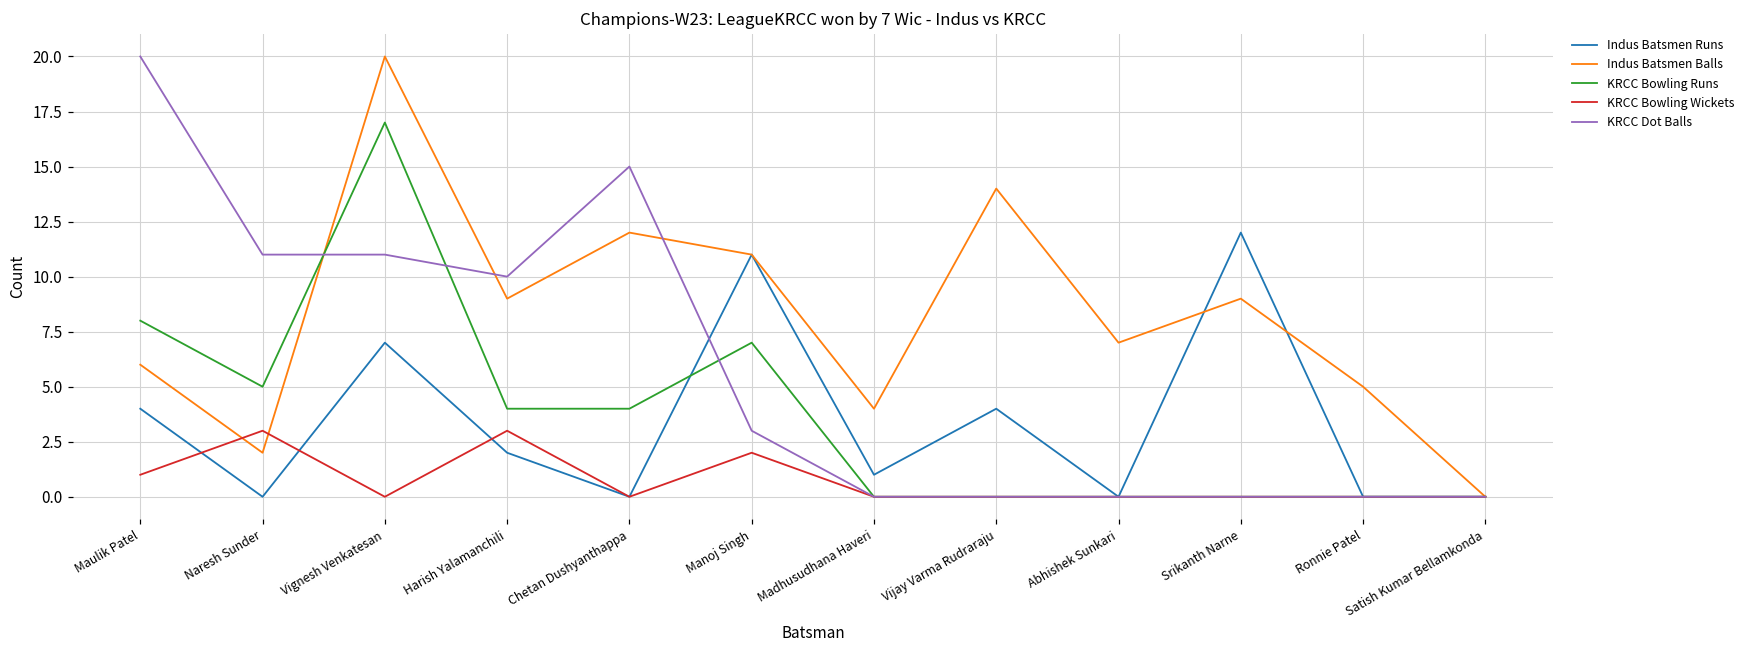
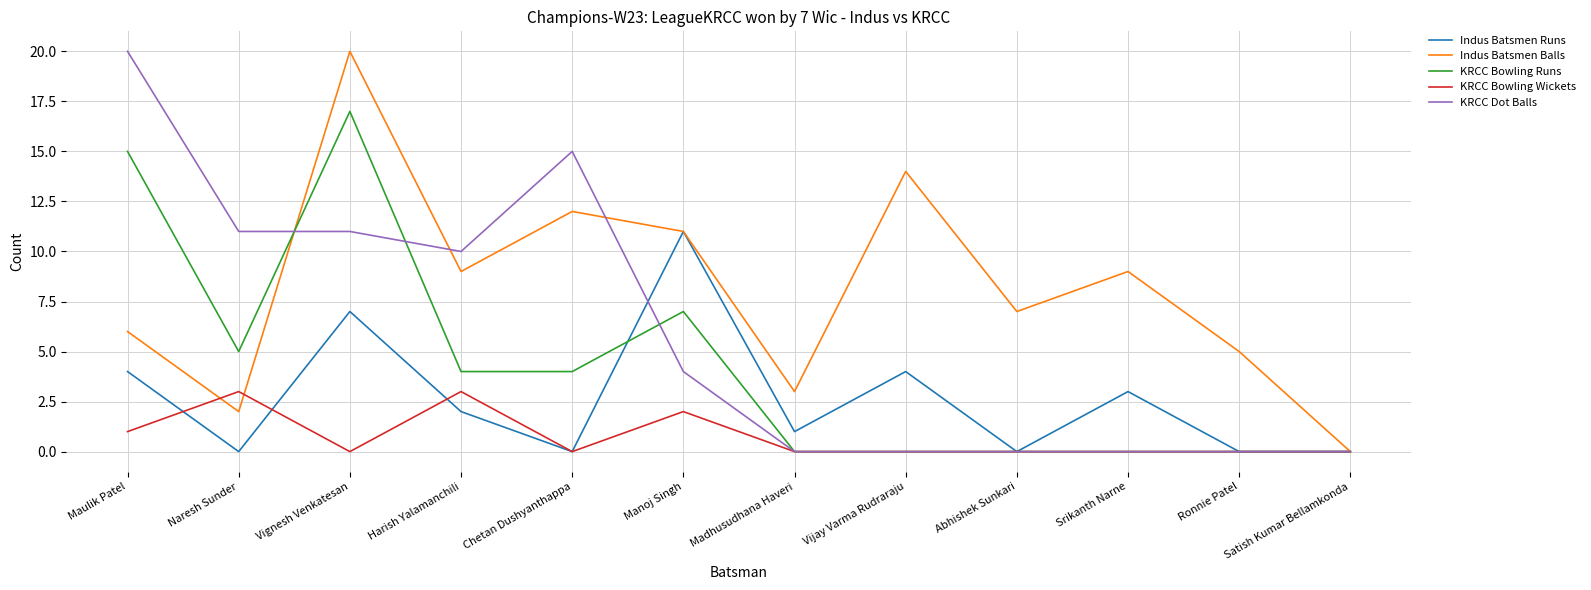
KRCC Bowling Runs, Maulik Patel: 8 -> 15
KRCC Dot Balls, Manoj Singh: 3 -> 4
Indus Batsmen Balls, Madhusudhana Haveri: 4 -> 3
Indus Batsmen Runs, Srikanth Narne: 12 -> 3
